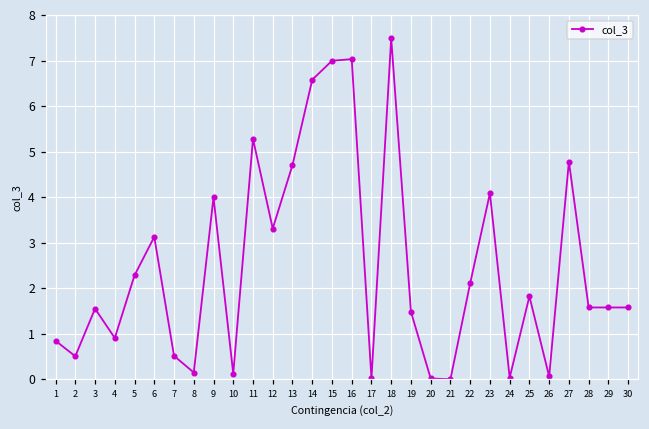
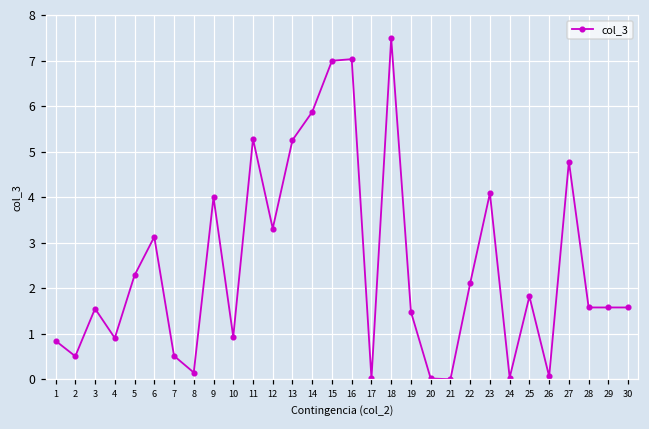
10: 0.1 -> 0.9
13: 4.7 -> 5.3
14: 6.6 -> 5.9
